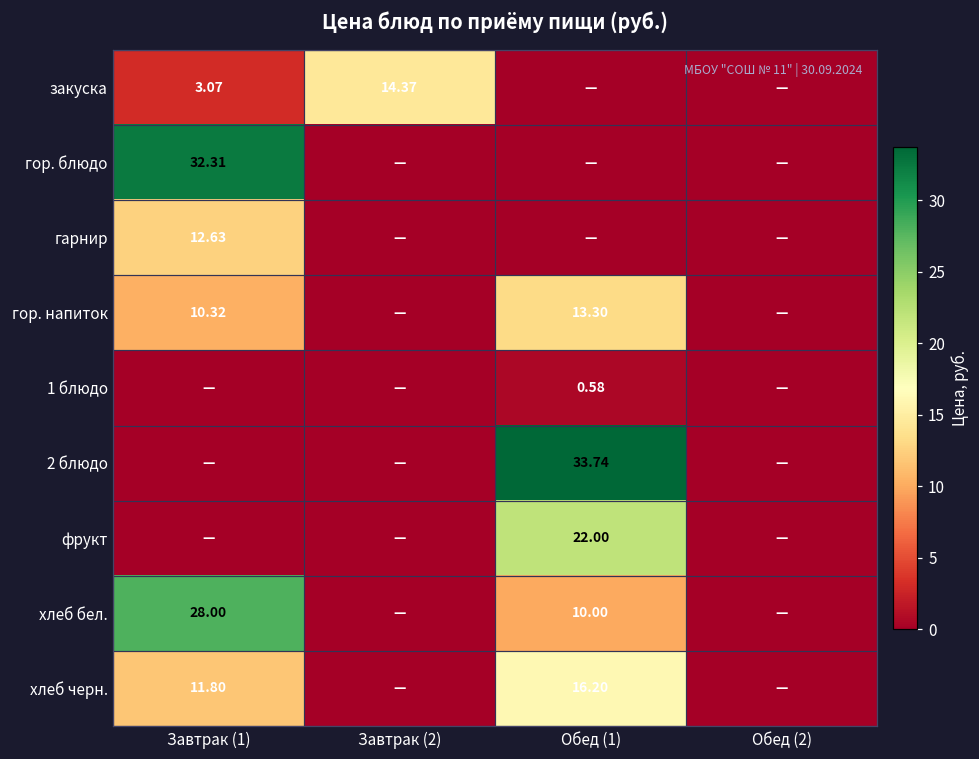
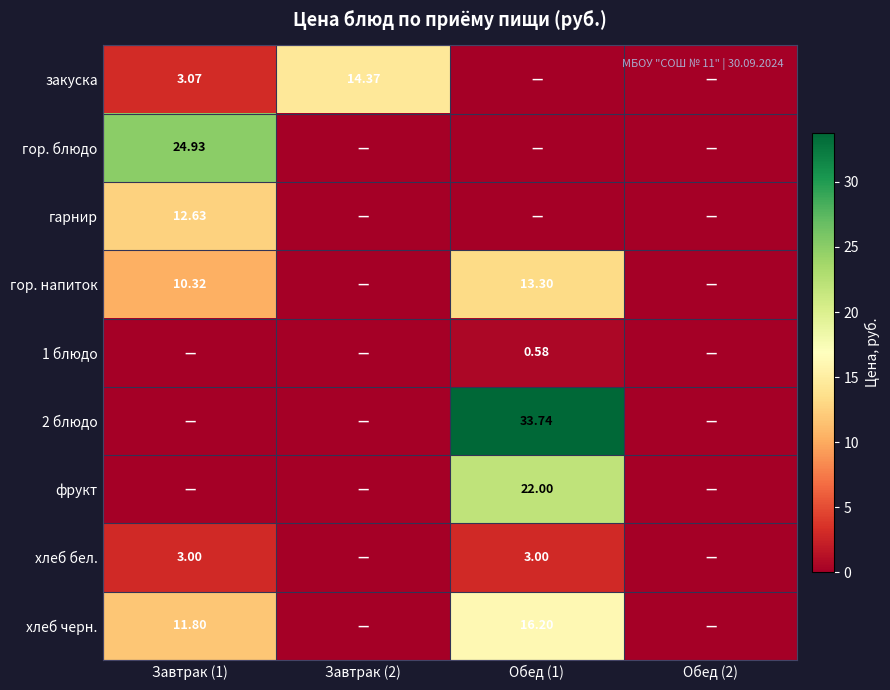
гор. блюдо, Завтрак (1): 32.31 -> 24.93
хлеб бел., Завтрак (1): 28.00 -> 3.00
хлеб бел., Обед (1): 10.00 -> 3.00
